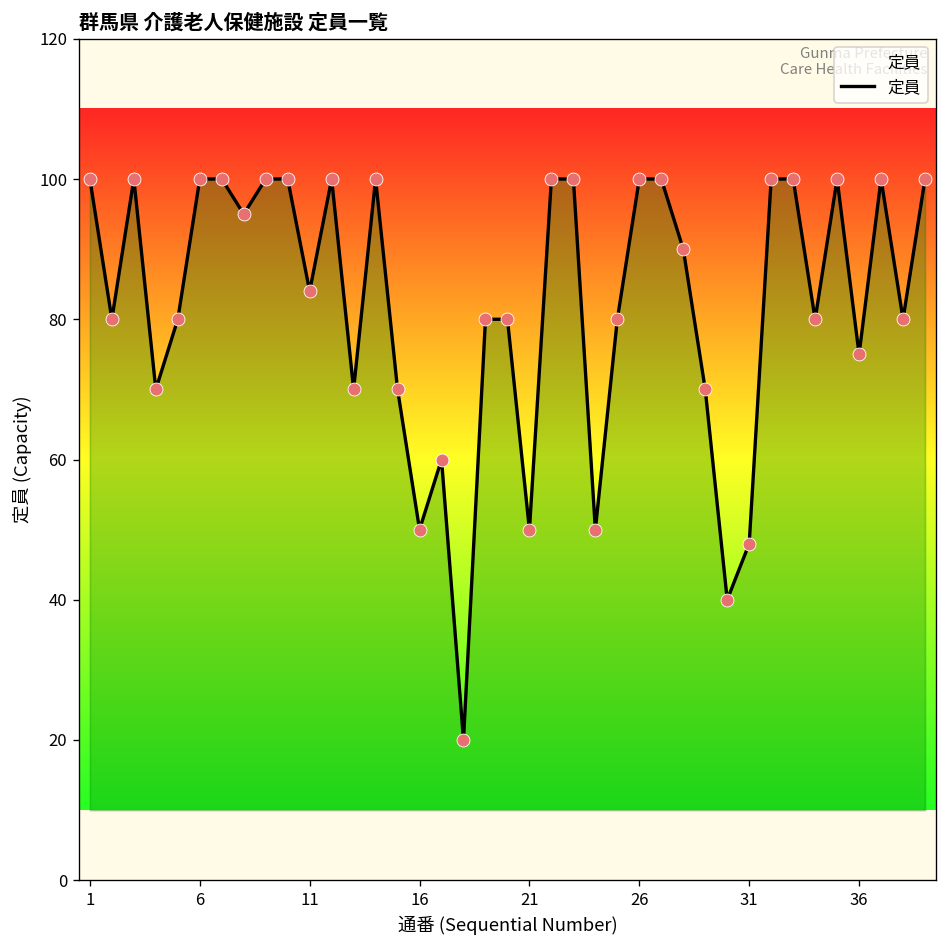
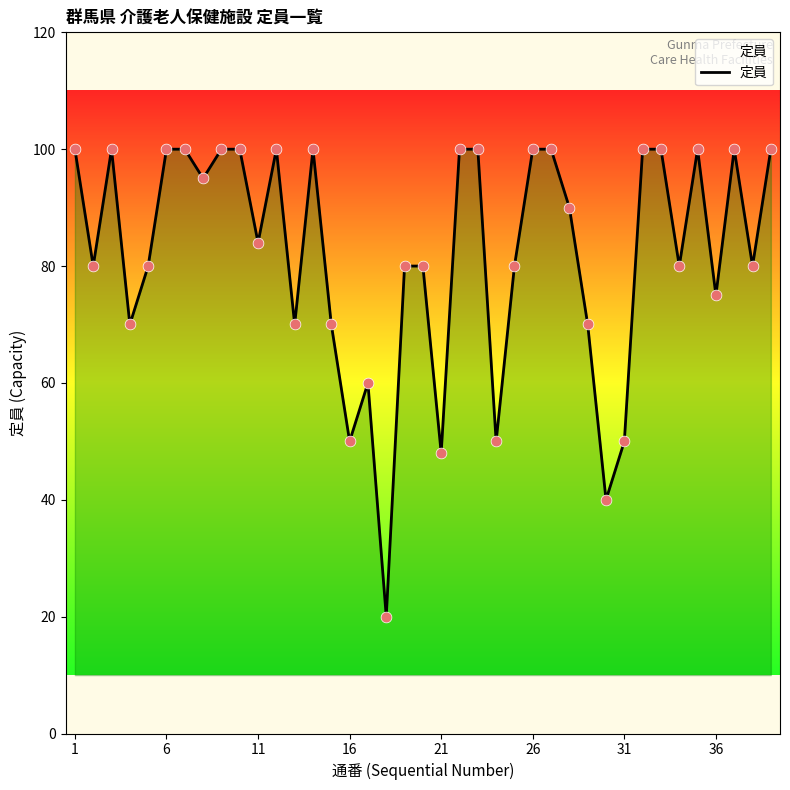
21: 50 -> 48
31: 48 -> 50
